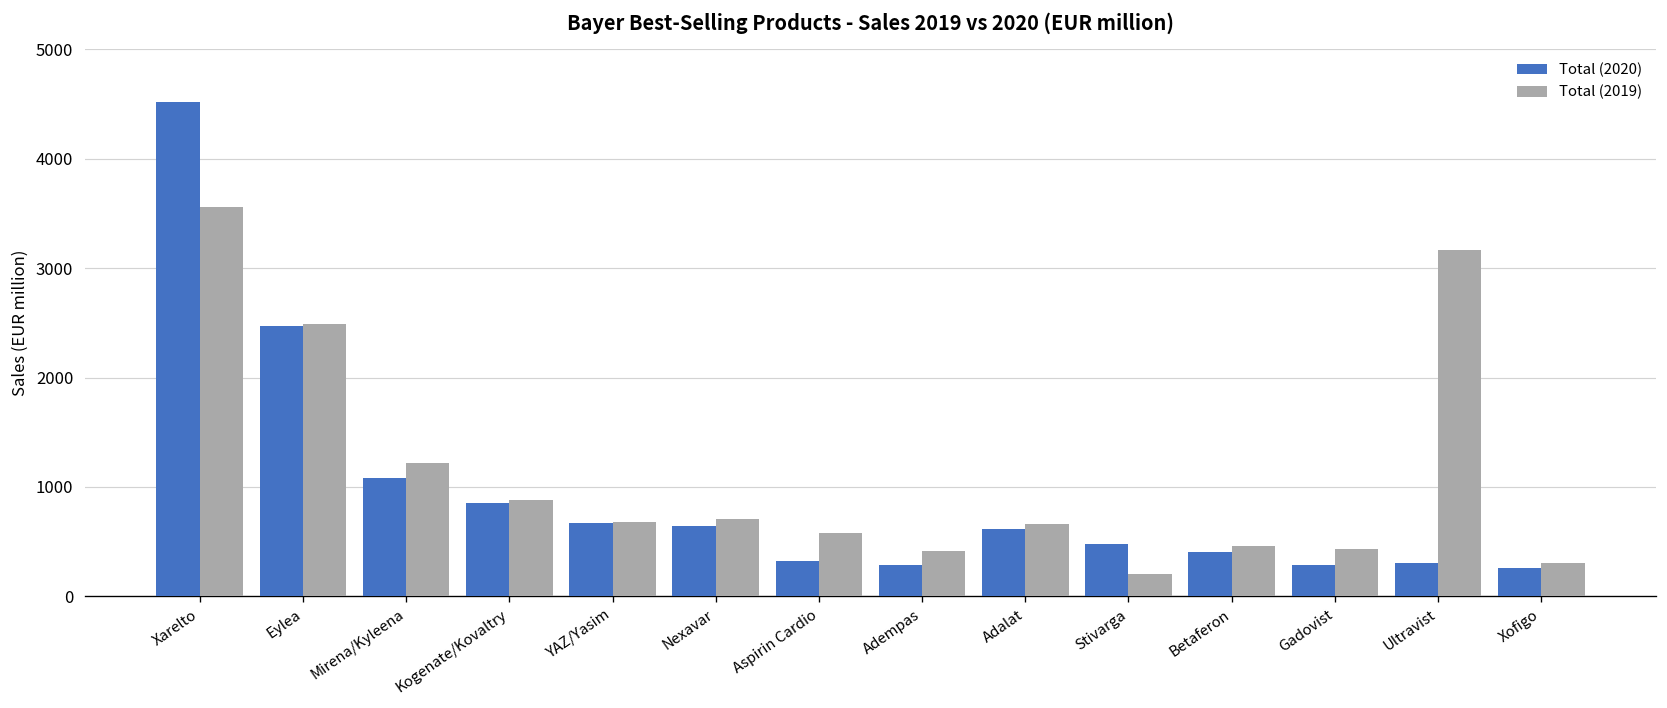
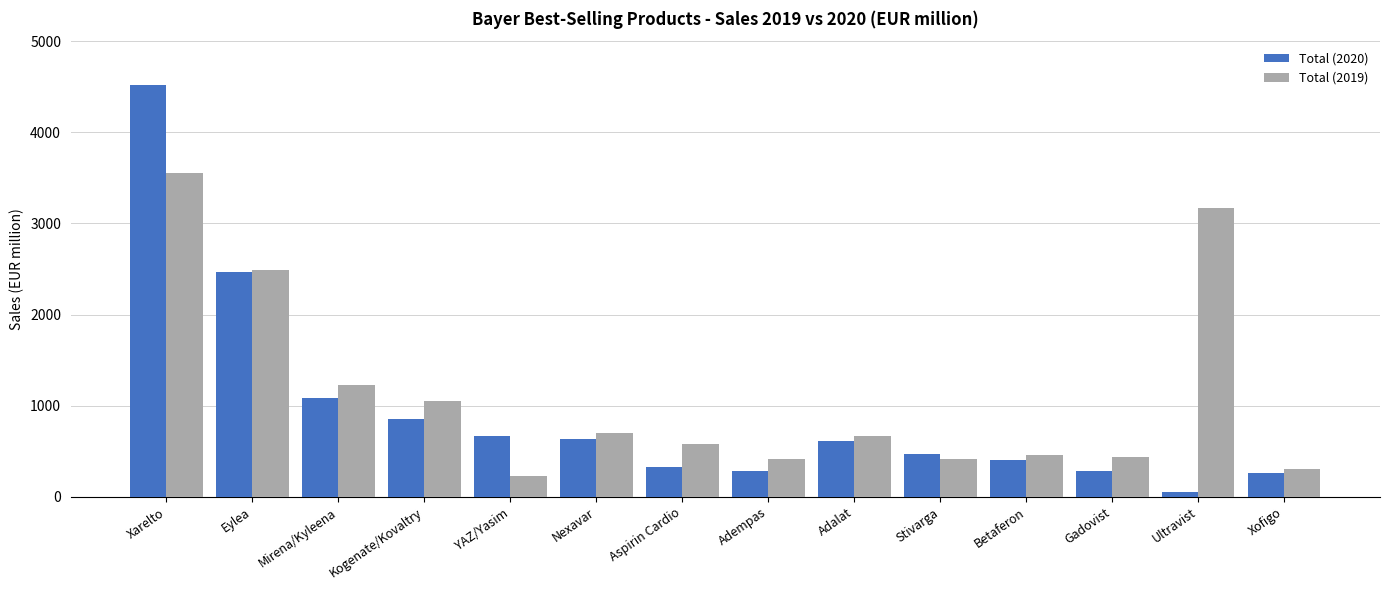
Total (2019), Kogenate/Kovaltry: 900 -> 1100
Total (2019), YAZ/Yasim: 700 -> 200
Total (2019), Stivarga: 200 -> 400
Total (2020), Ultravist: 300 -> 100
